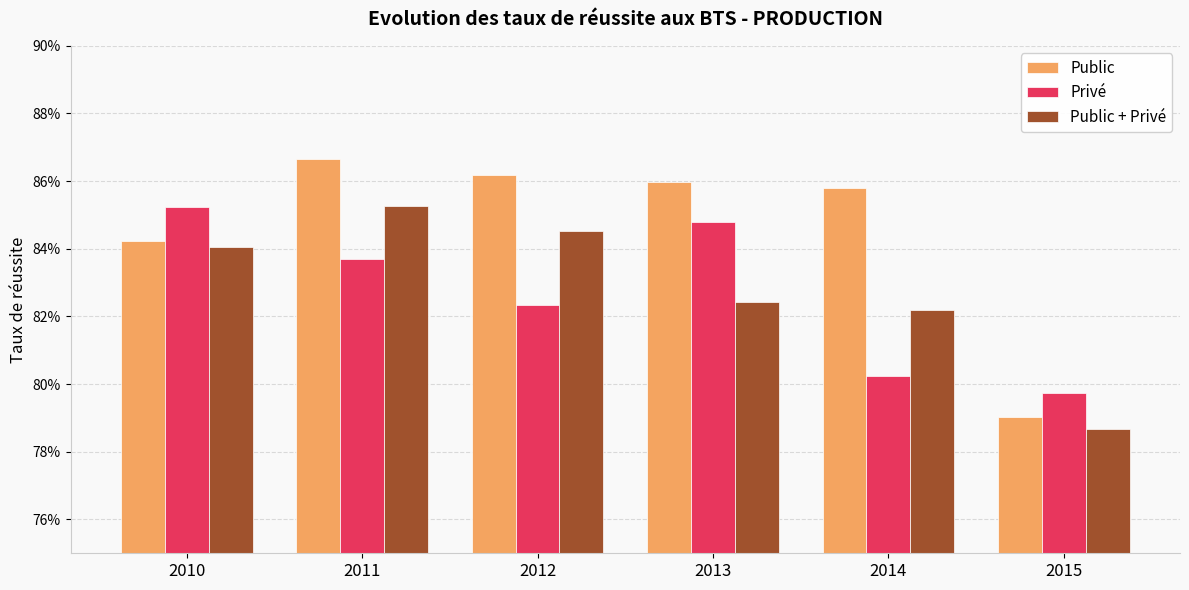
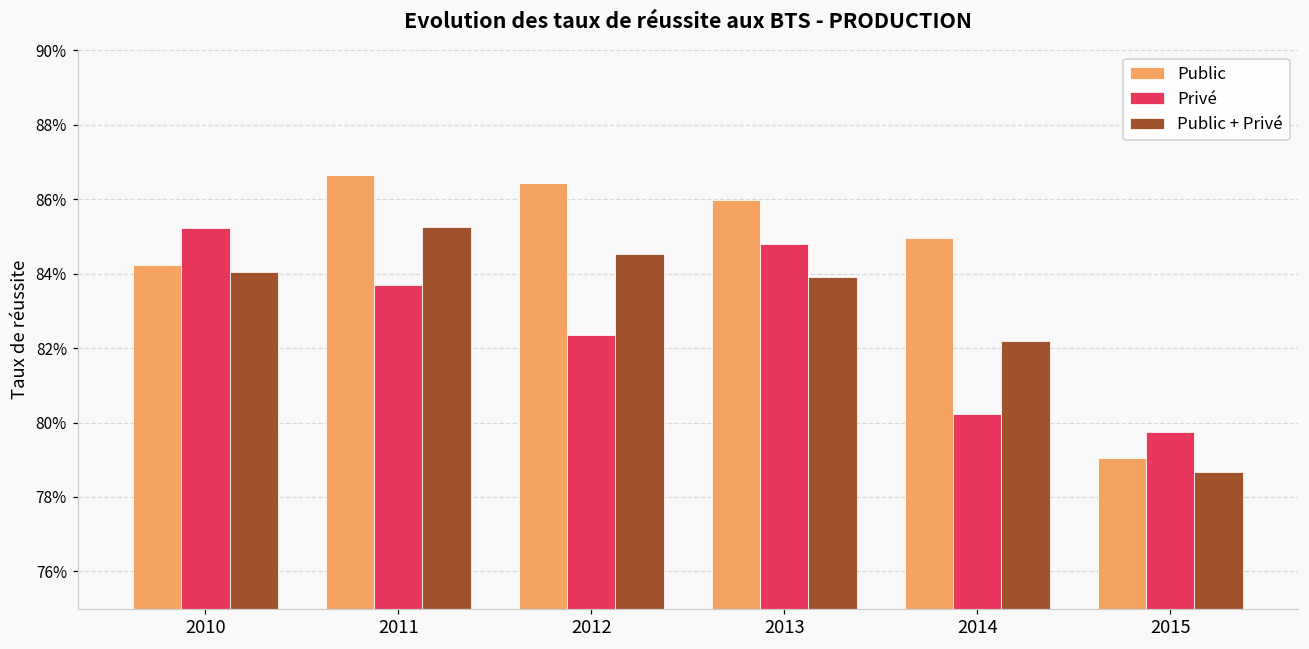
Public, 2012: 86.2% -> 86.4%
Public + Privé, 2013: 82.4% -> 83.9%
Public, 2014: 85.8% -> 85.0%
